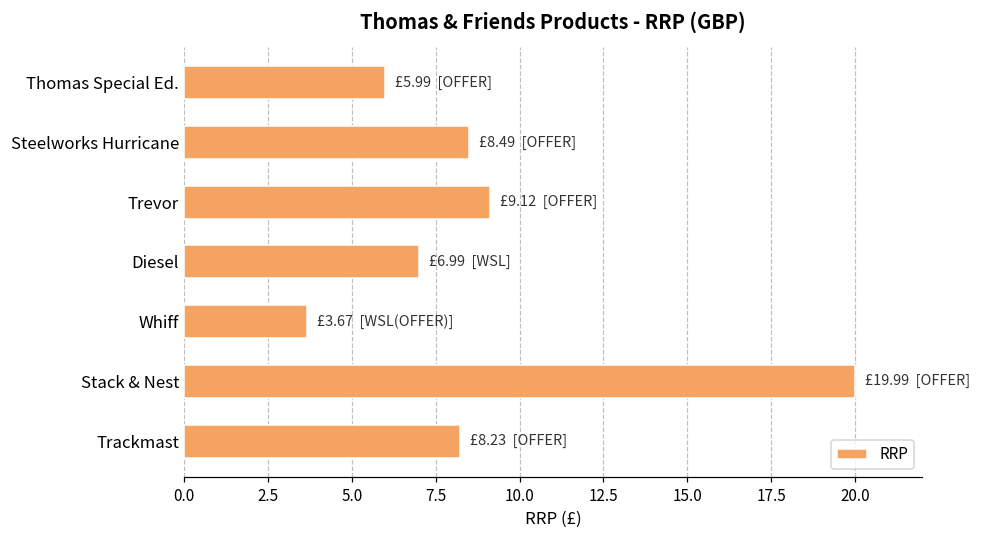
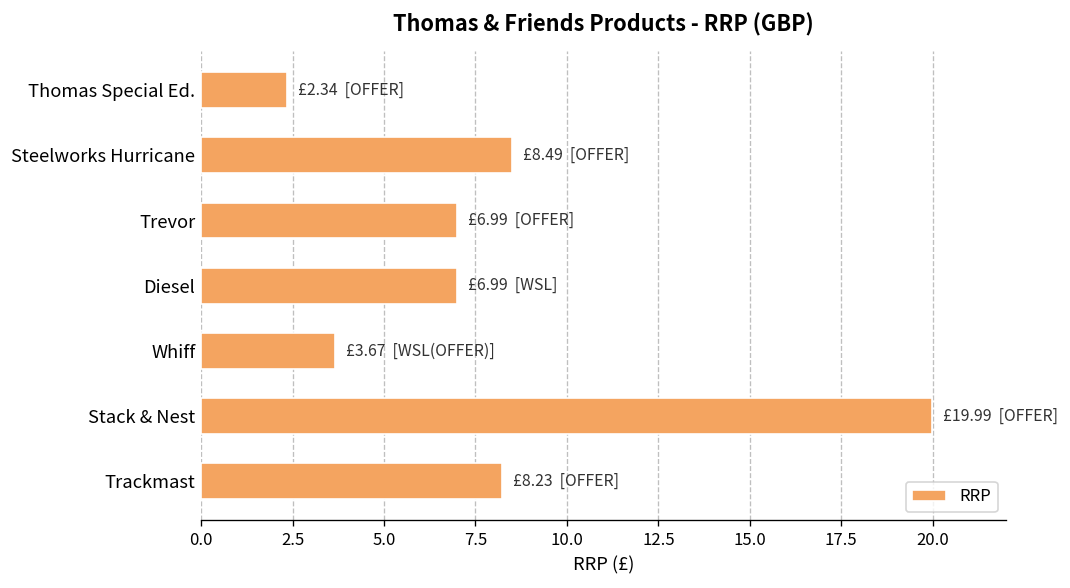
Thomas Special Ed.: £5.99 -> £2.34
Trevor: £9.12 -> £6.99
